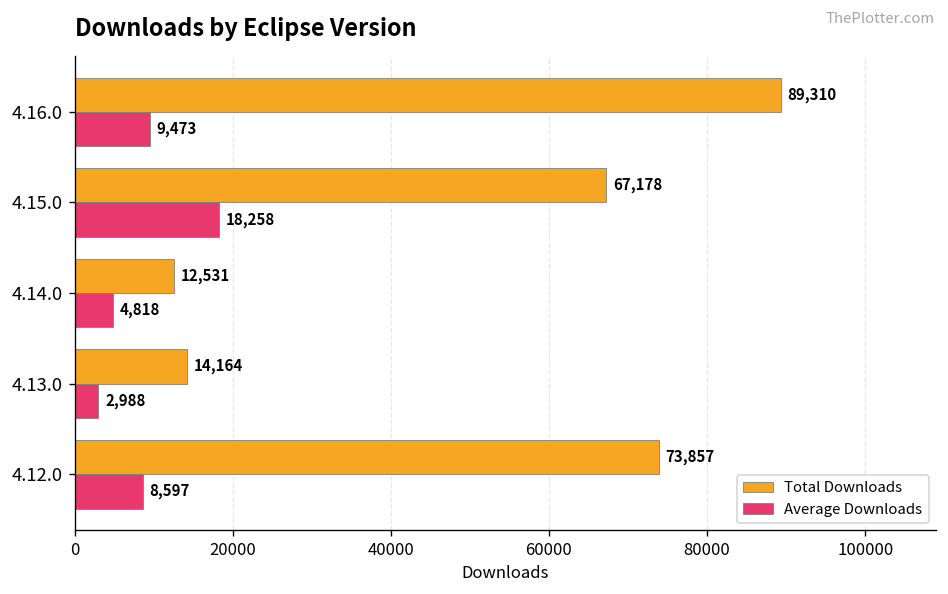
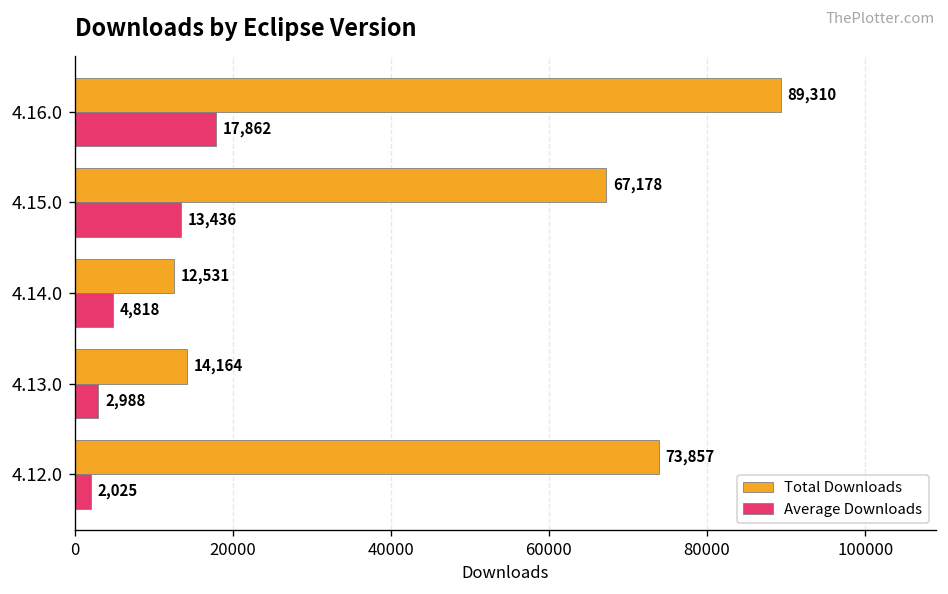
Average Downloads, 4.16.0: 9,473 -> 17,862
Average Downloads, 4.15.0: 18,258 -> 13,436
Average Downloads, 4.12.0: 8,597 -> 2,025
